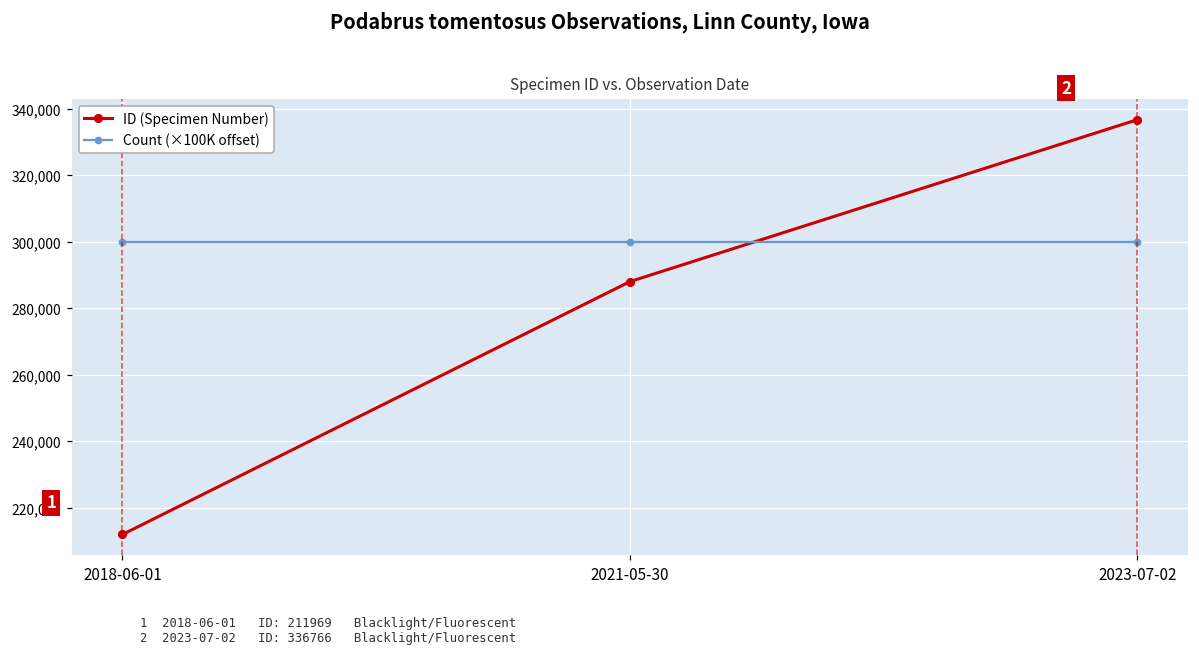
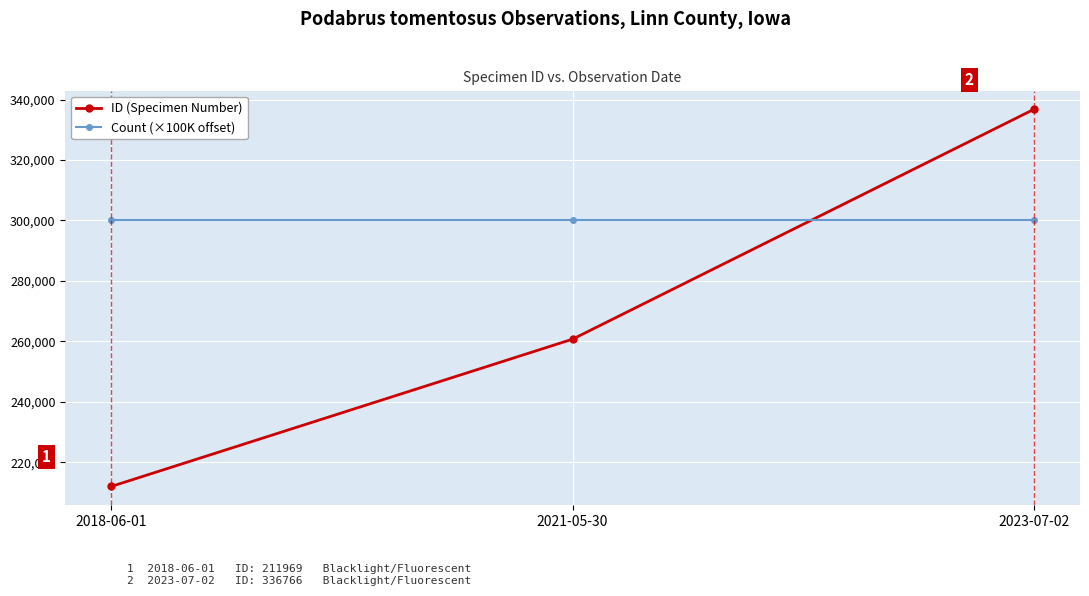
ID (Specimen Number), 2021-05-30: 288,000 -> 261,000
